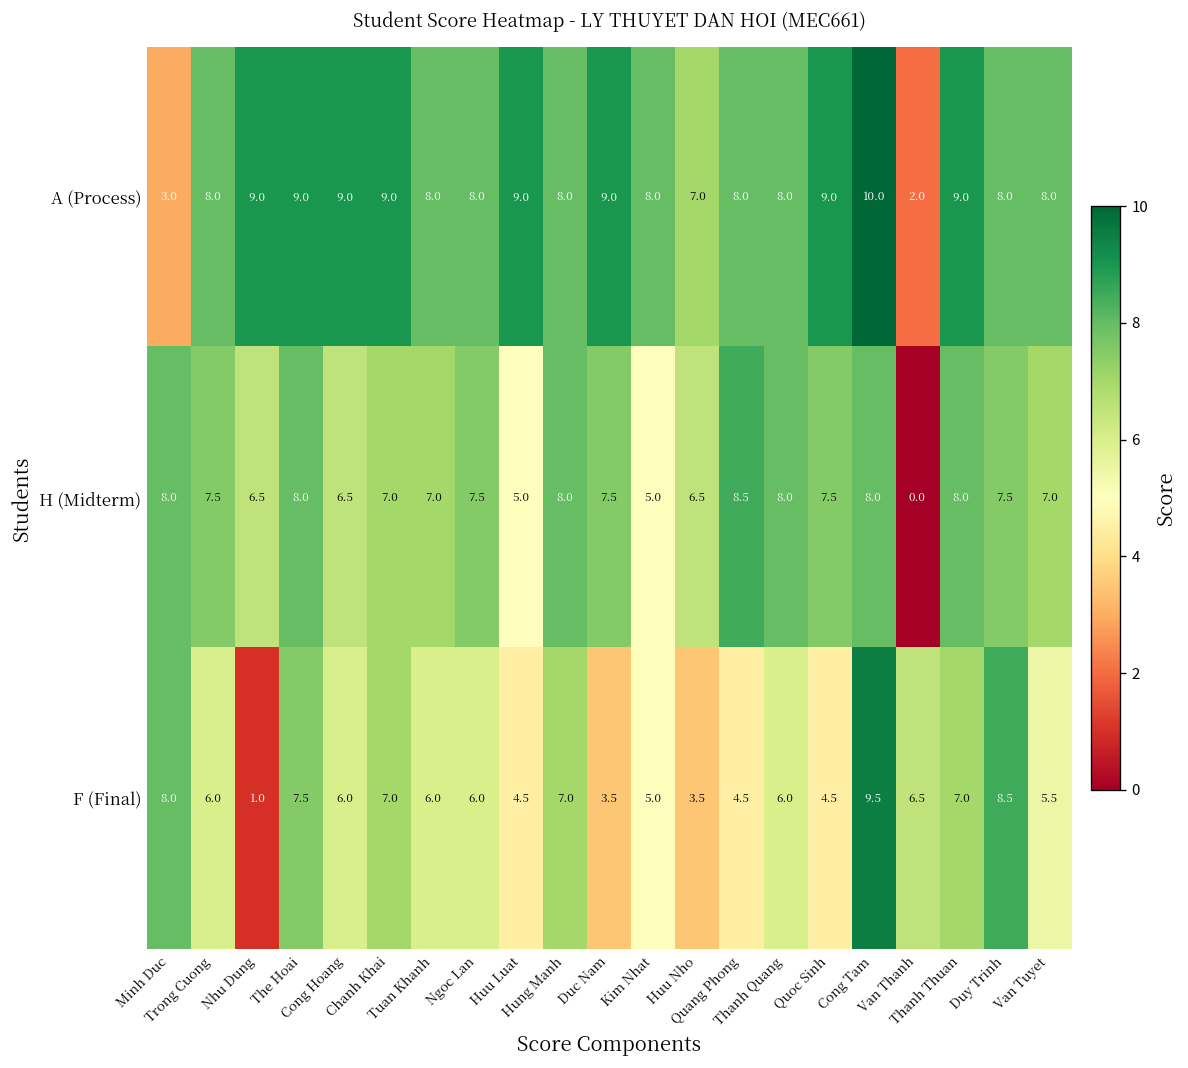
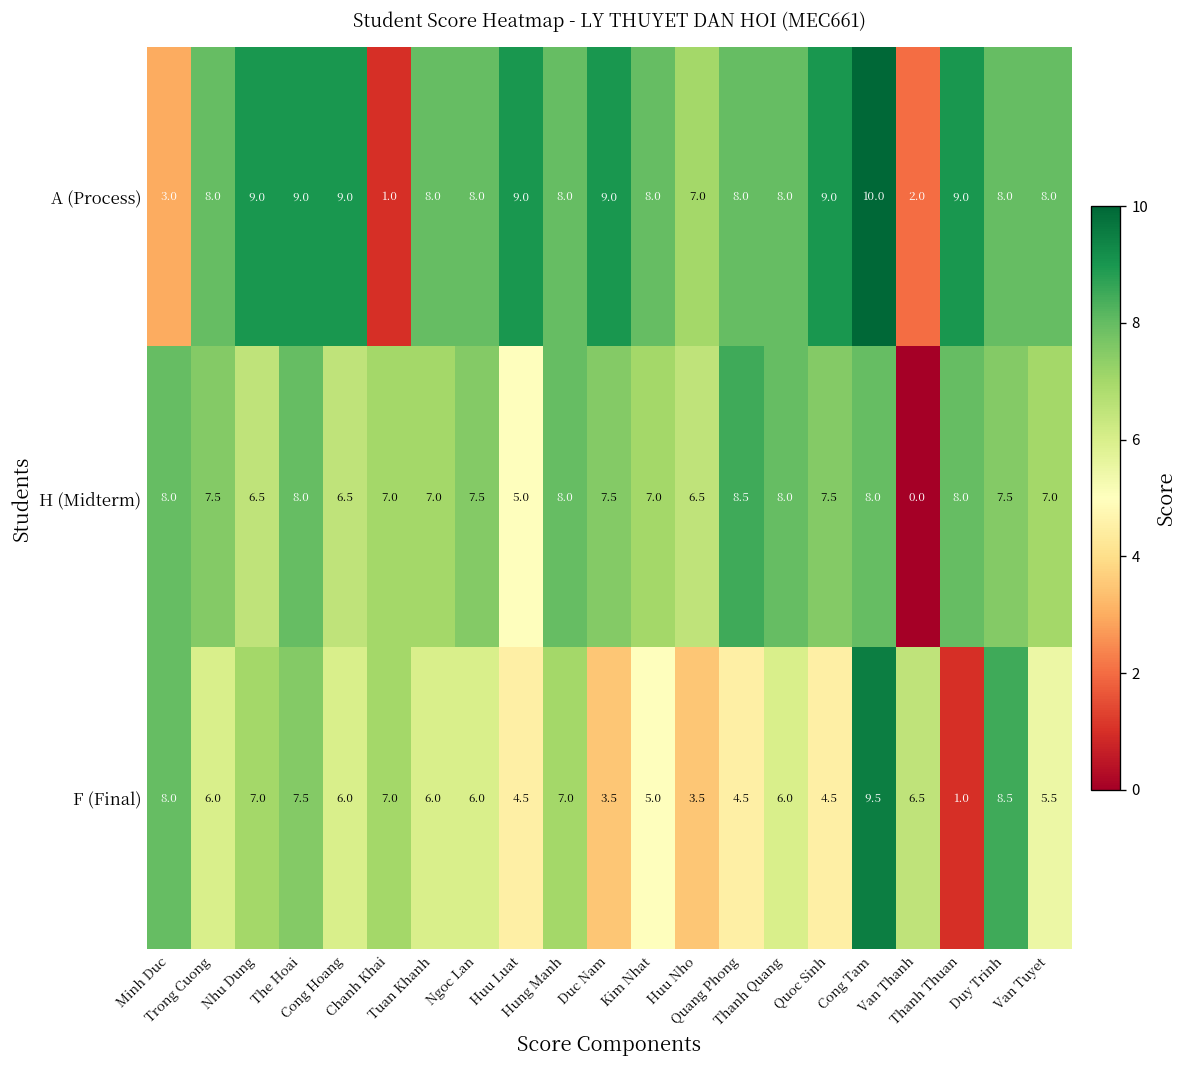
A (Process), Chanh Khai: 9.0 -> 1.0
H (Midterm), Kim Nhat: 5.0 -> 7.0
F (Final), Nhu Dung: 1.0 -> 7.0
F (Final), Thanh Thuan: 7.0 -> 1.0
